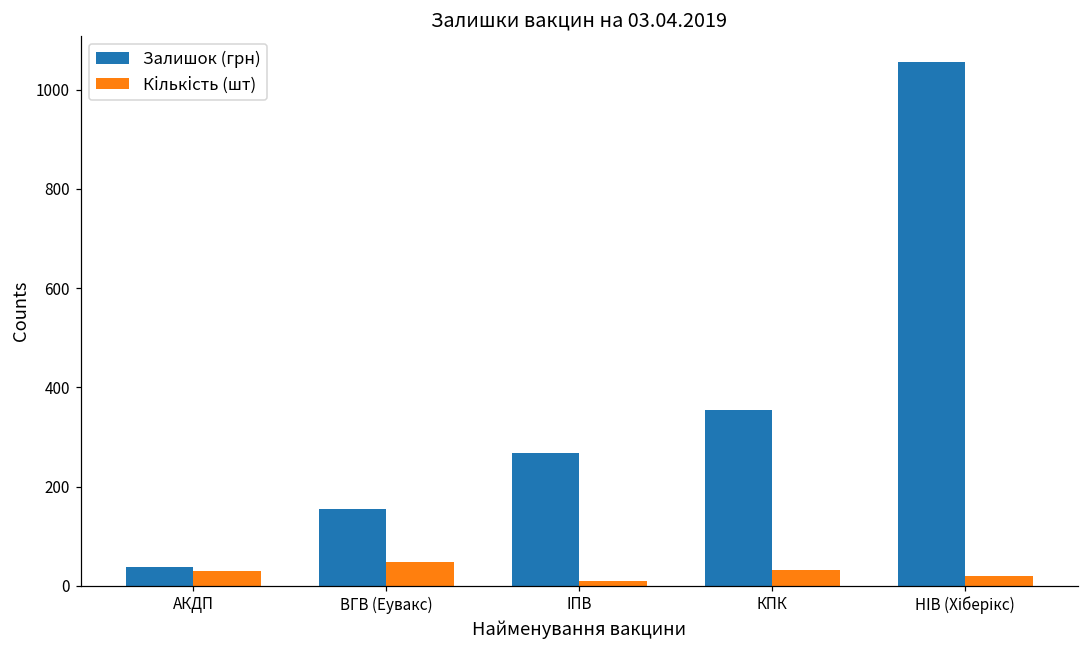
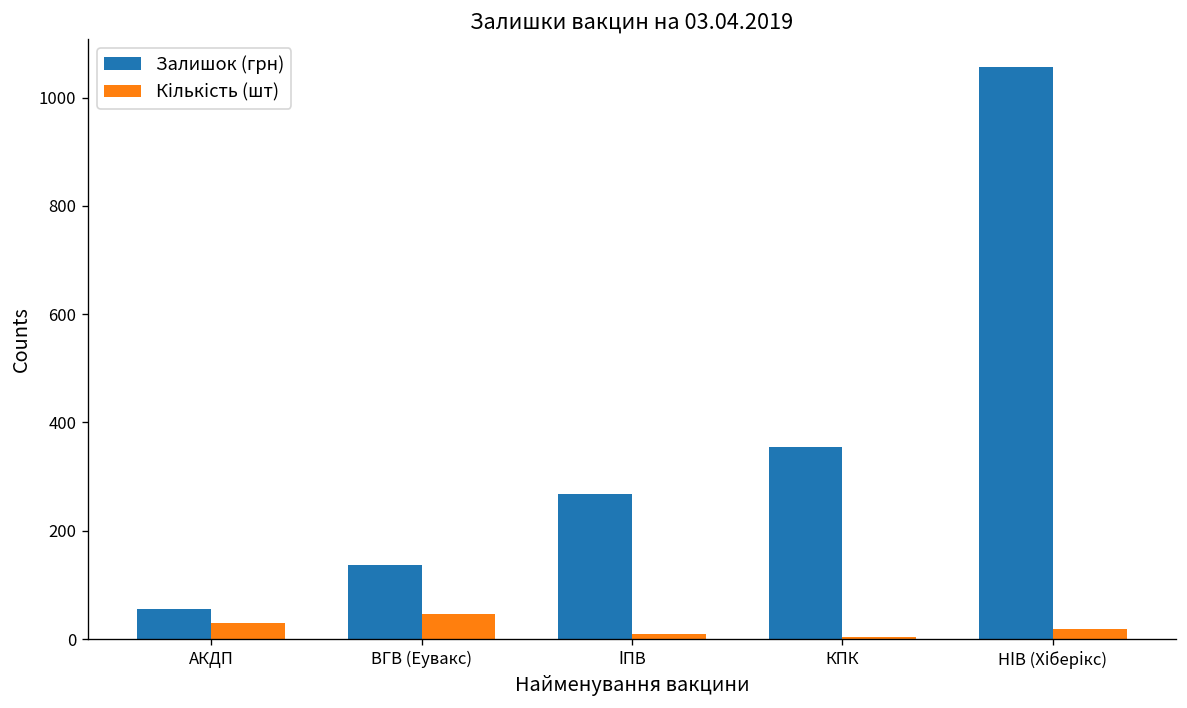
Залишок (грн), АКДП: 40 -> 60
Залишок (грн), ВГВ (Еувакс): 160 -> 140
Кількість (шт), КПК: 30 -> 0
